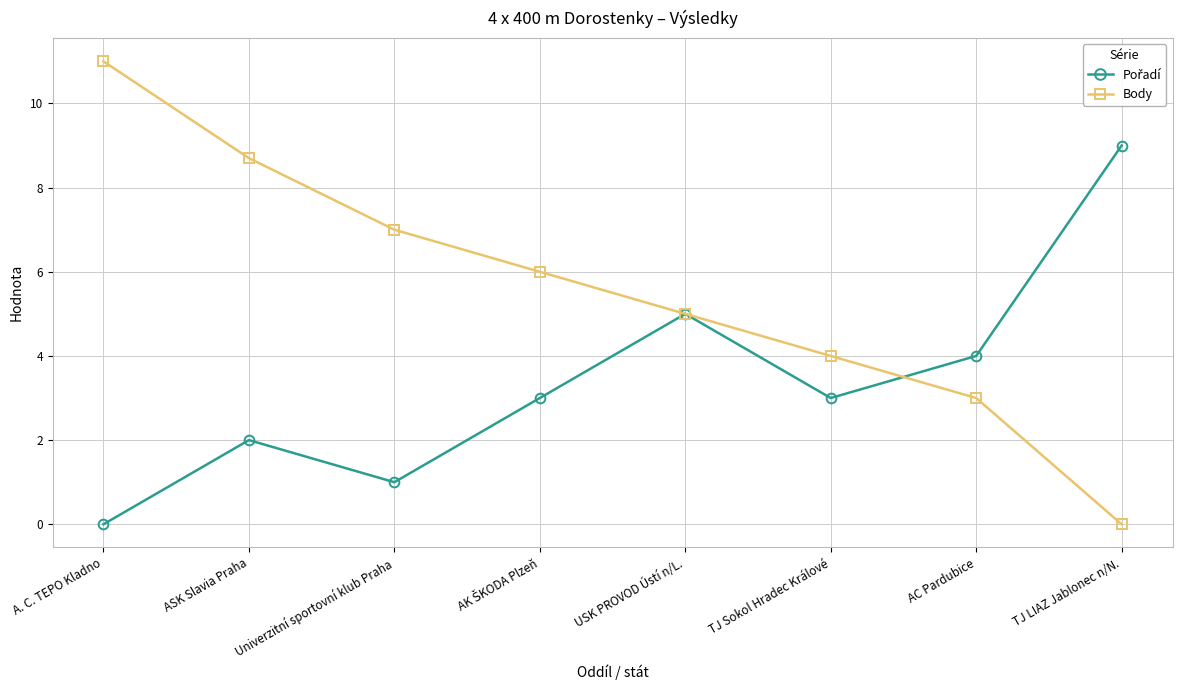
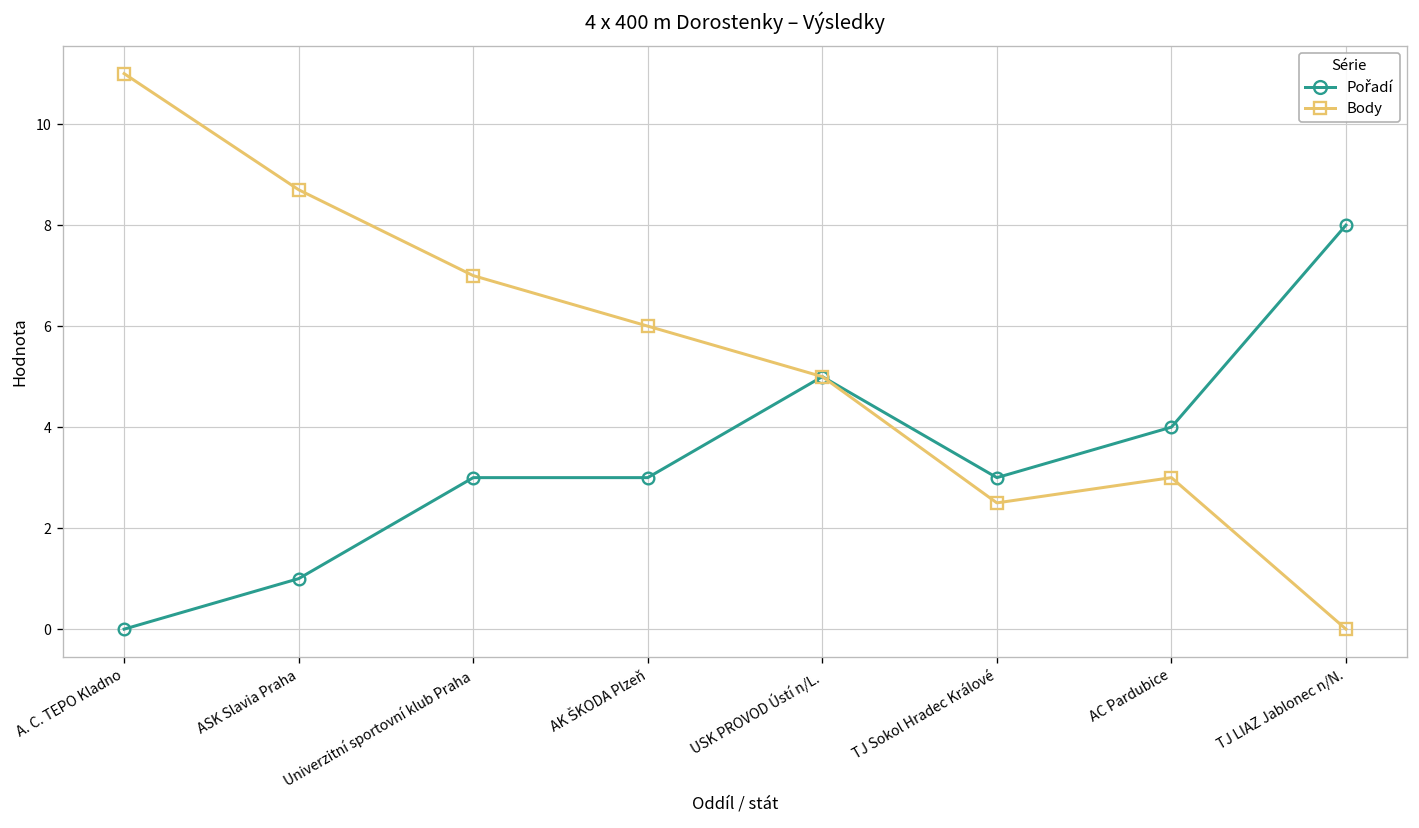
Pořadí, ASK Slavia Praha: 2 -> 1
Pořadí, Univerzitní sportovní klub Praha: 1 -> 3
Body, TJ Sokol Hradec Králové: 4.0 -> 2.5
Pořadí, TJ LIAZ Jablonec n/N.: 9 -> 8
